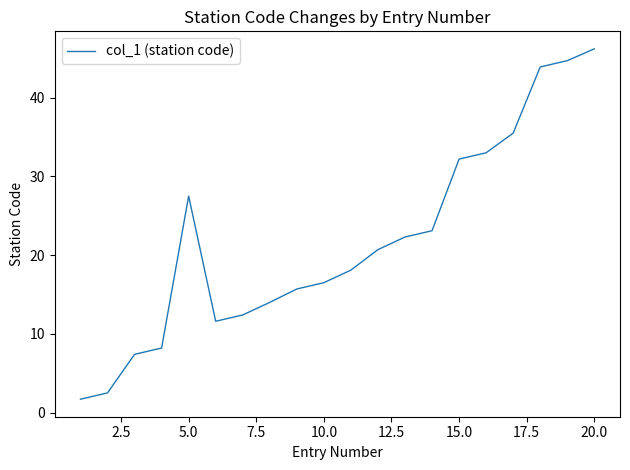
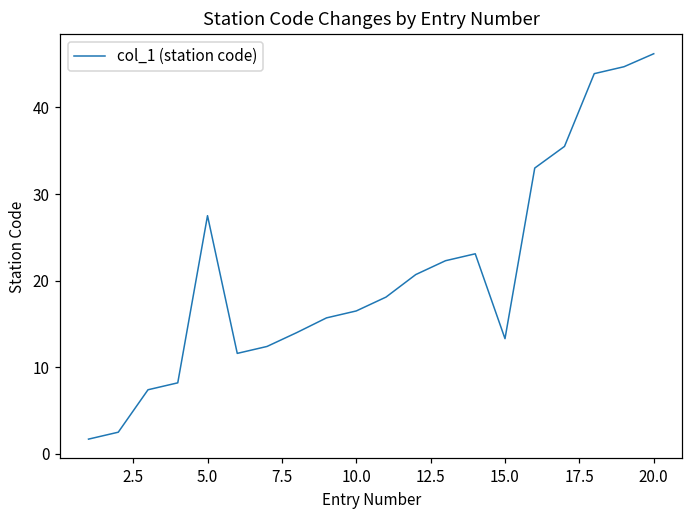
15.0: 32 -> 13
